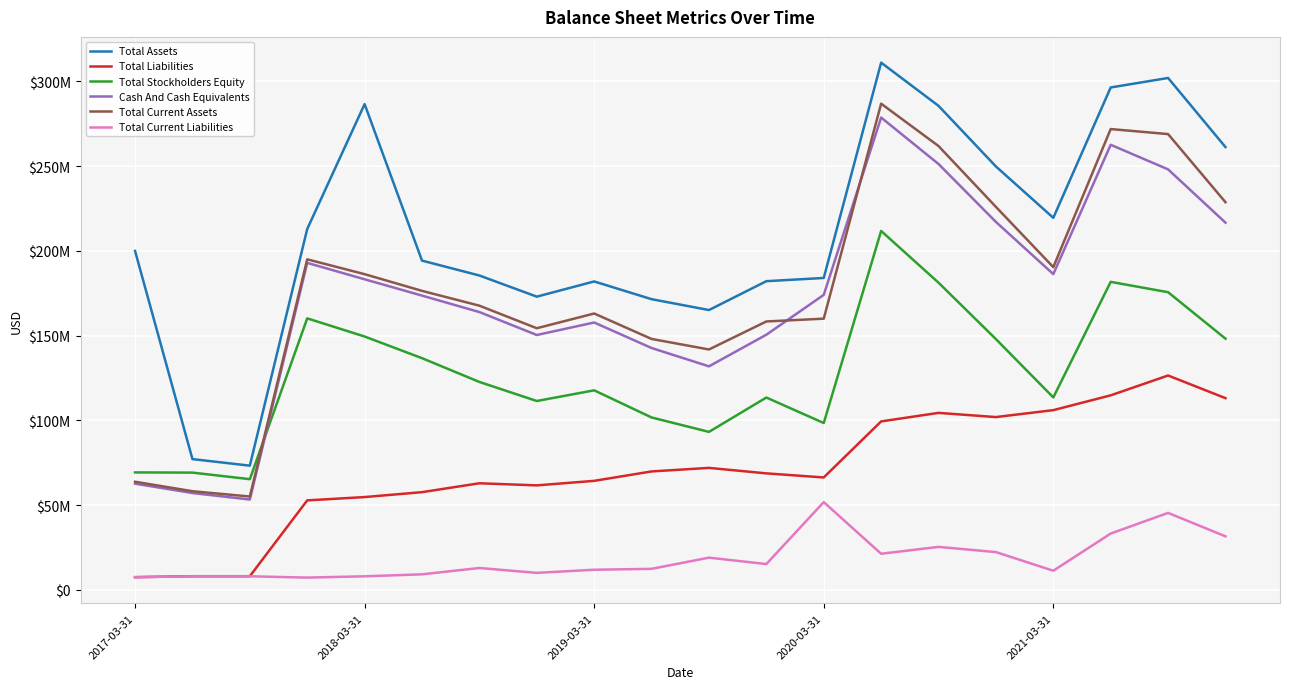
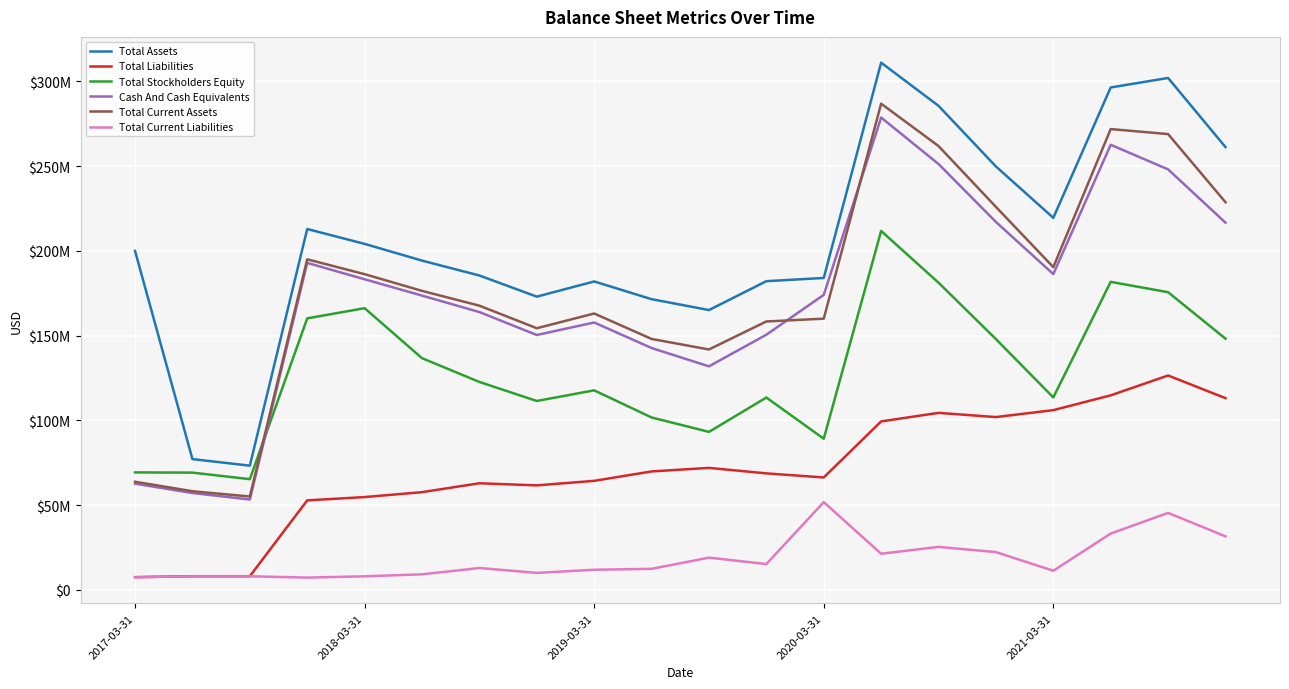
Total Assets, 2018-03-31: $287000000 -> $204000000
Total Stockholders Equity, 2018-03-31: $149000000 -> $166000000
Total Stockholders Equity, 2020-03-31: $98000000 -> $89000000
